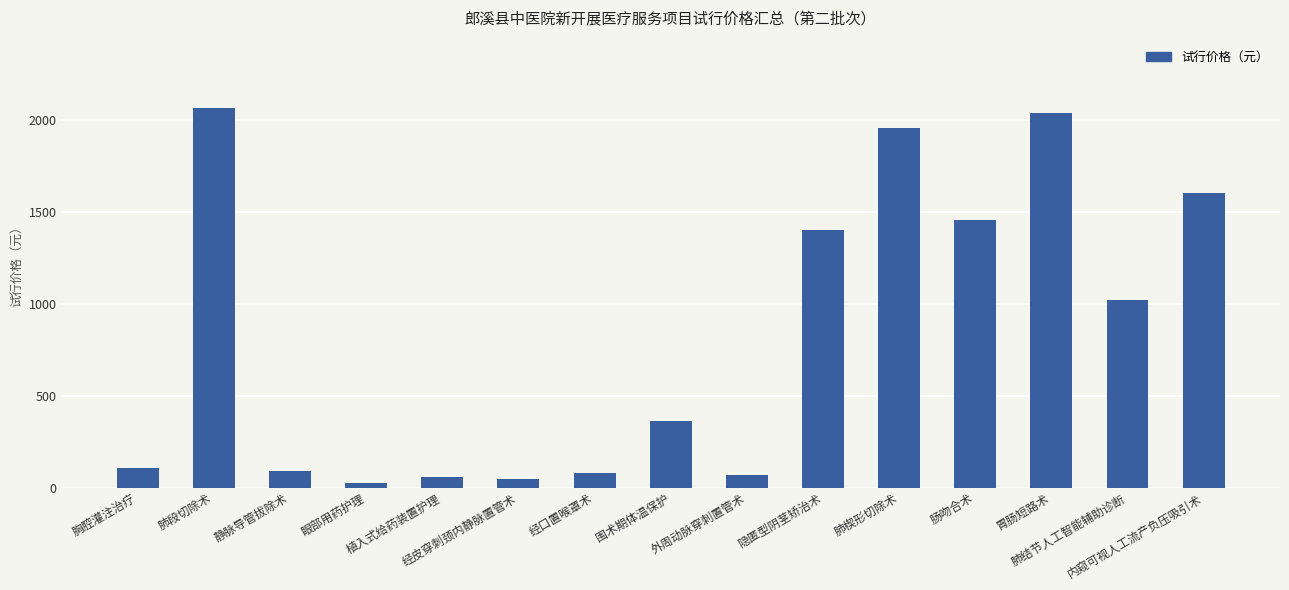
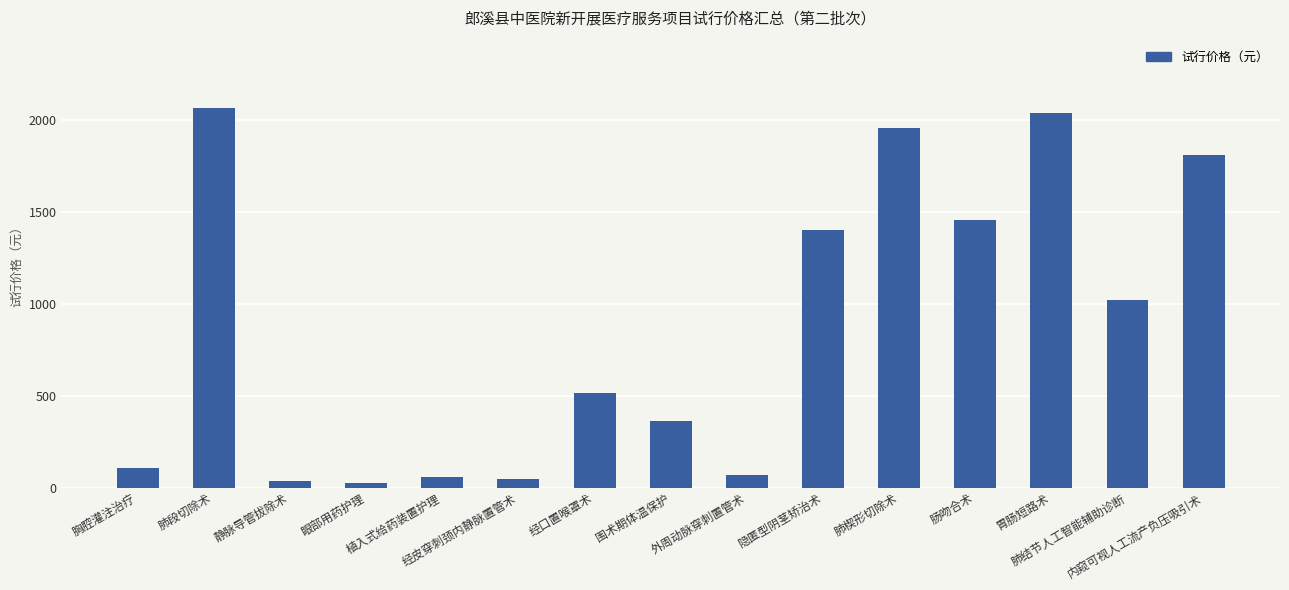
静脉导管拔除术: 90 -> 30
经口置喉罩术: 80 -> 510
内窥可视人工流产负压吸引术: 1610 -> 1810
